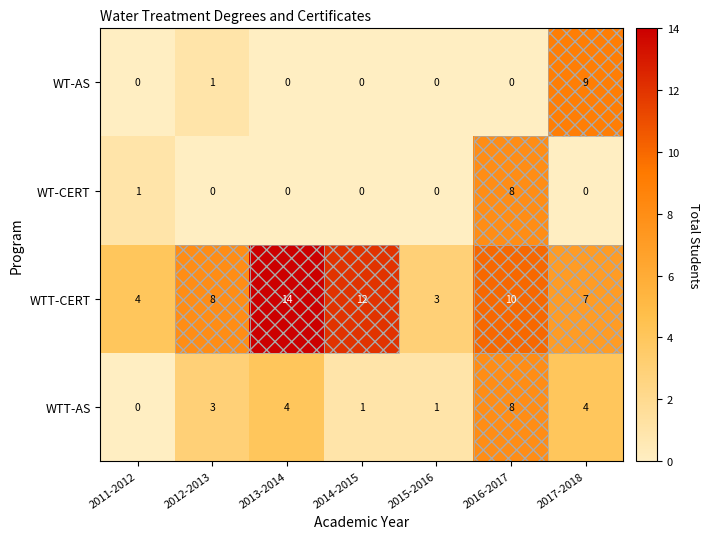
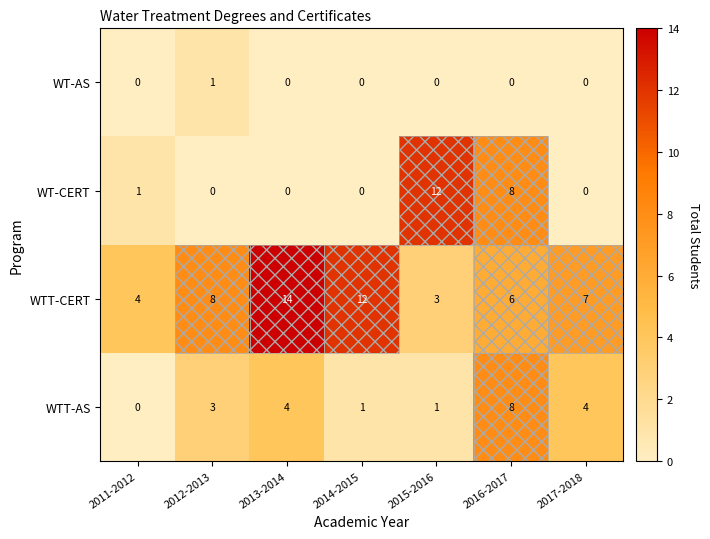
WT-AS, 2017-2018: 9 -> 0
WT-CERT, 2015-2016: 0 -> 12
WTT-CERT, 2016-2017: 10 -> 6
